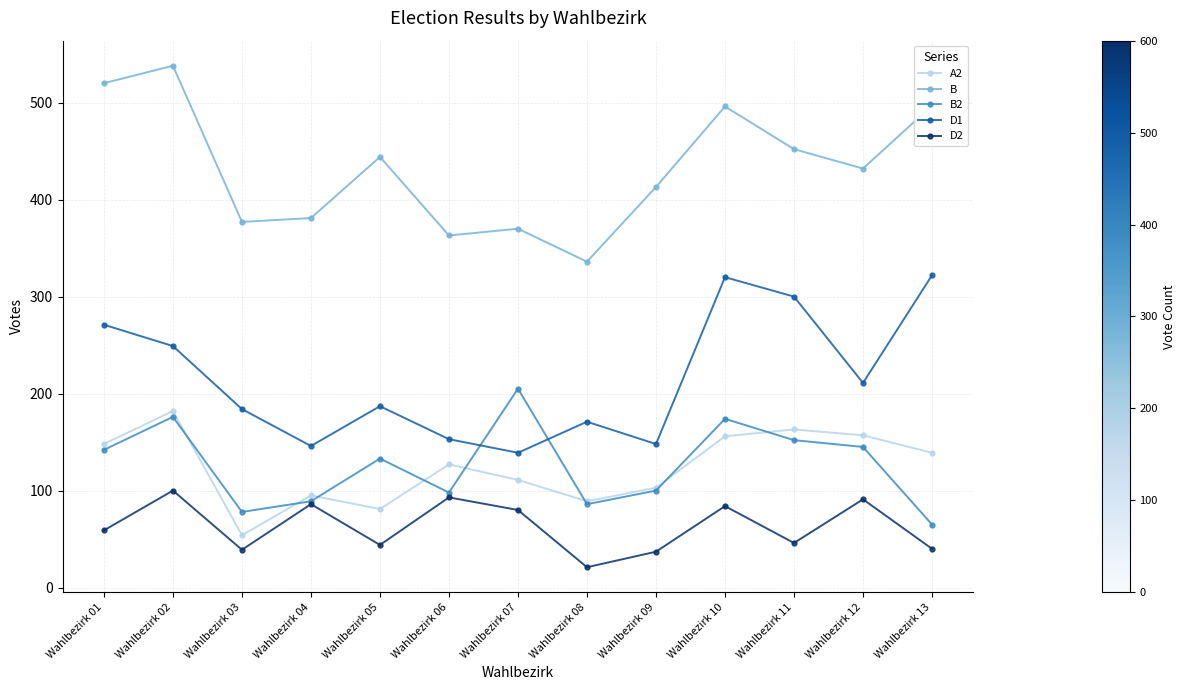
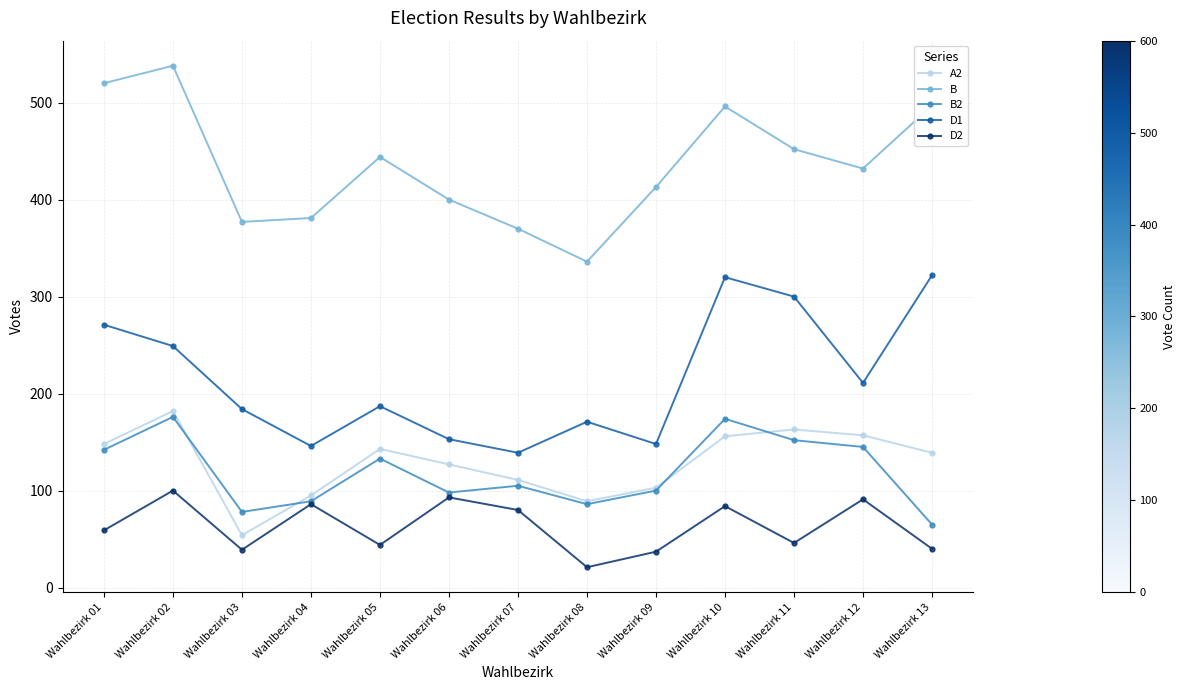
A2, Wahlbezirk 05: 80 -> 140
B, Wahlbezirk 06: 360 -> 400
B2, Wahlbezirk 07: 210 -> 110
